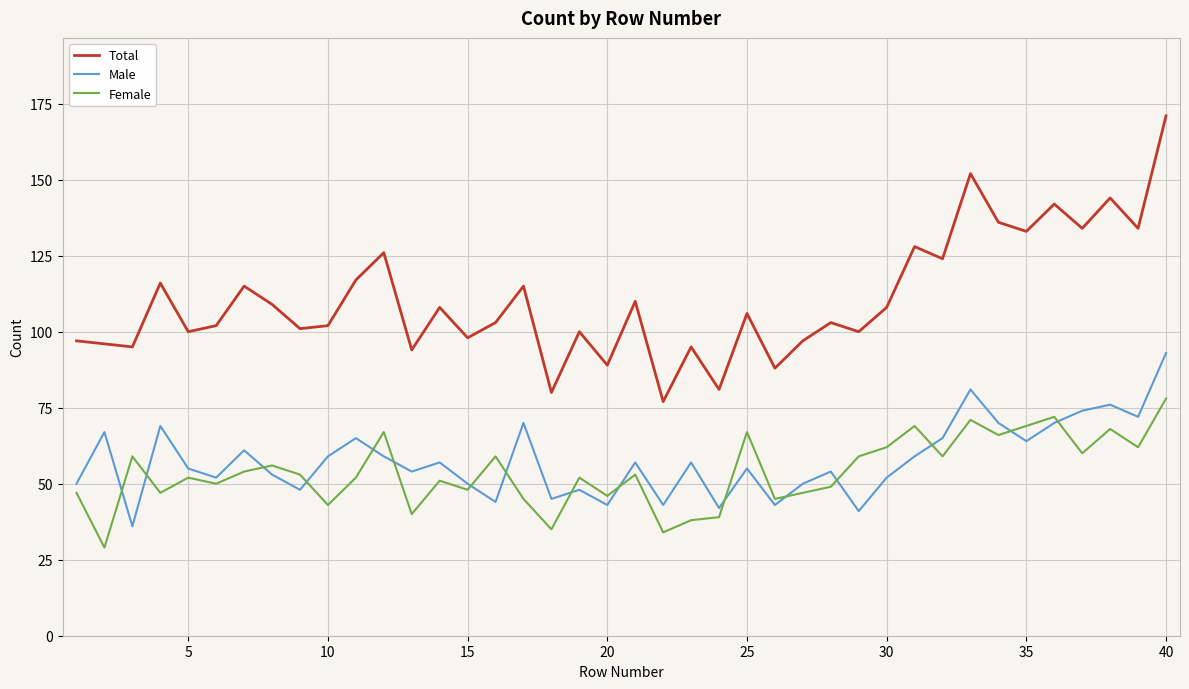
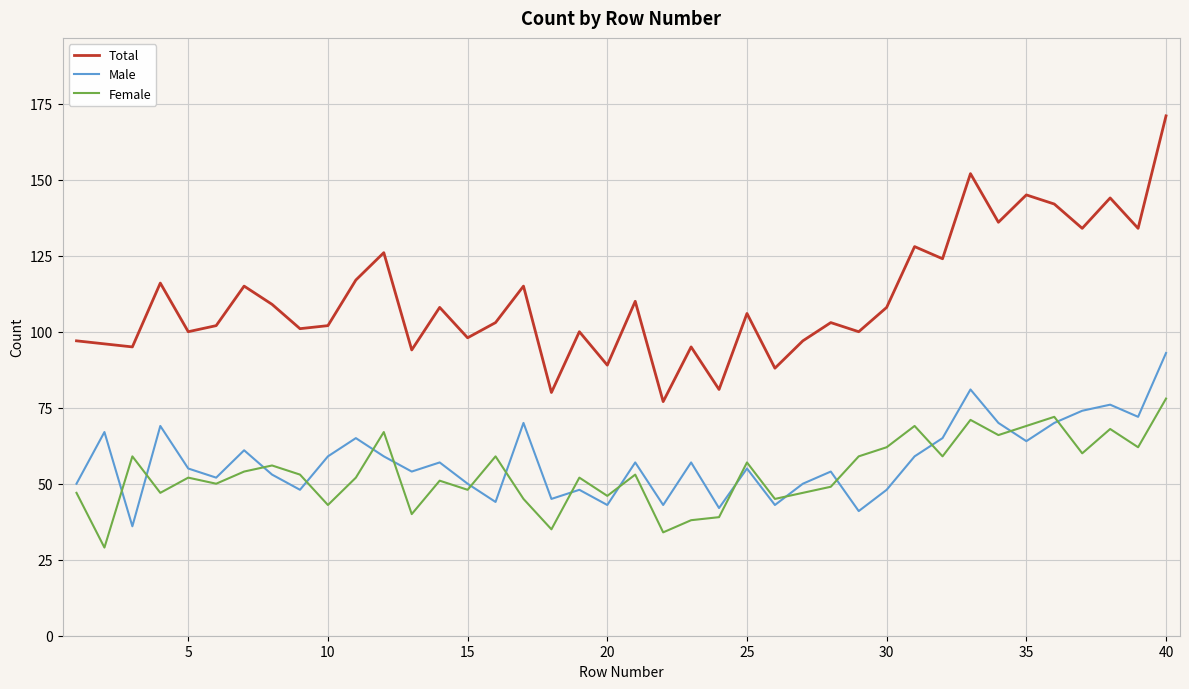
Female, 25: 67 -> 57
Male, 30: 52 -> 48
Total, 35: 133 -> 145
